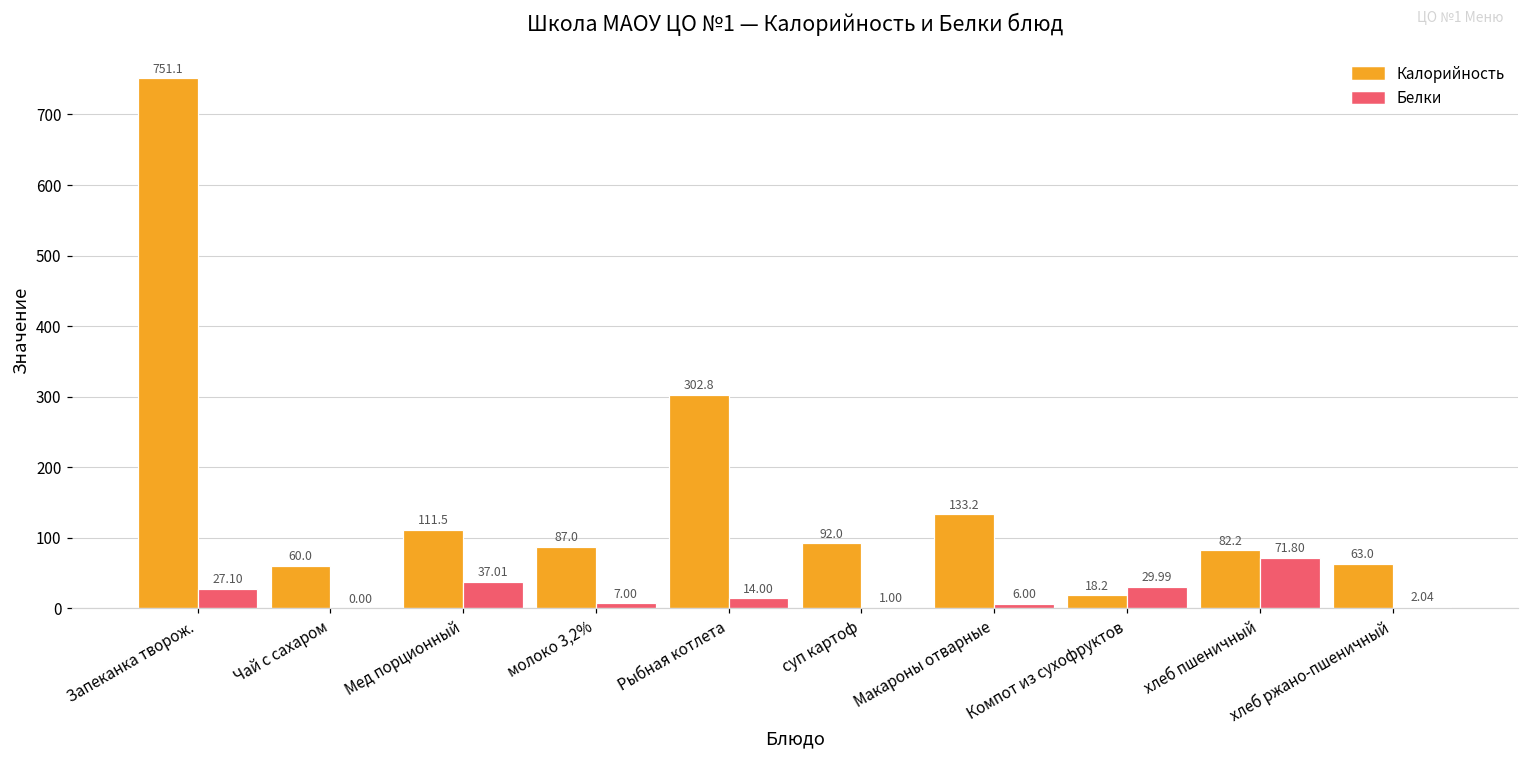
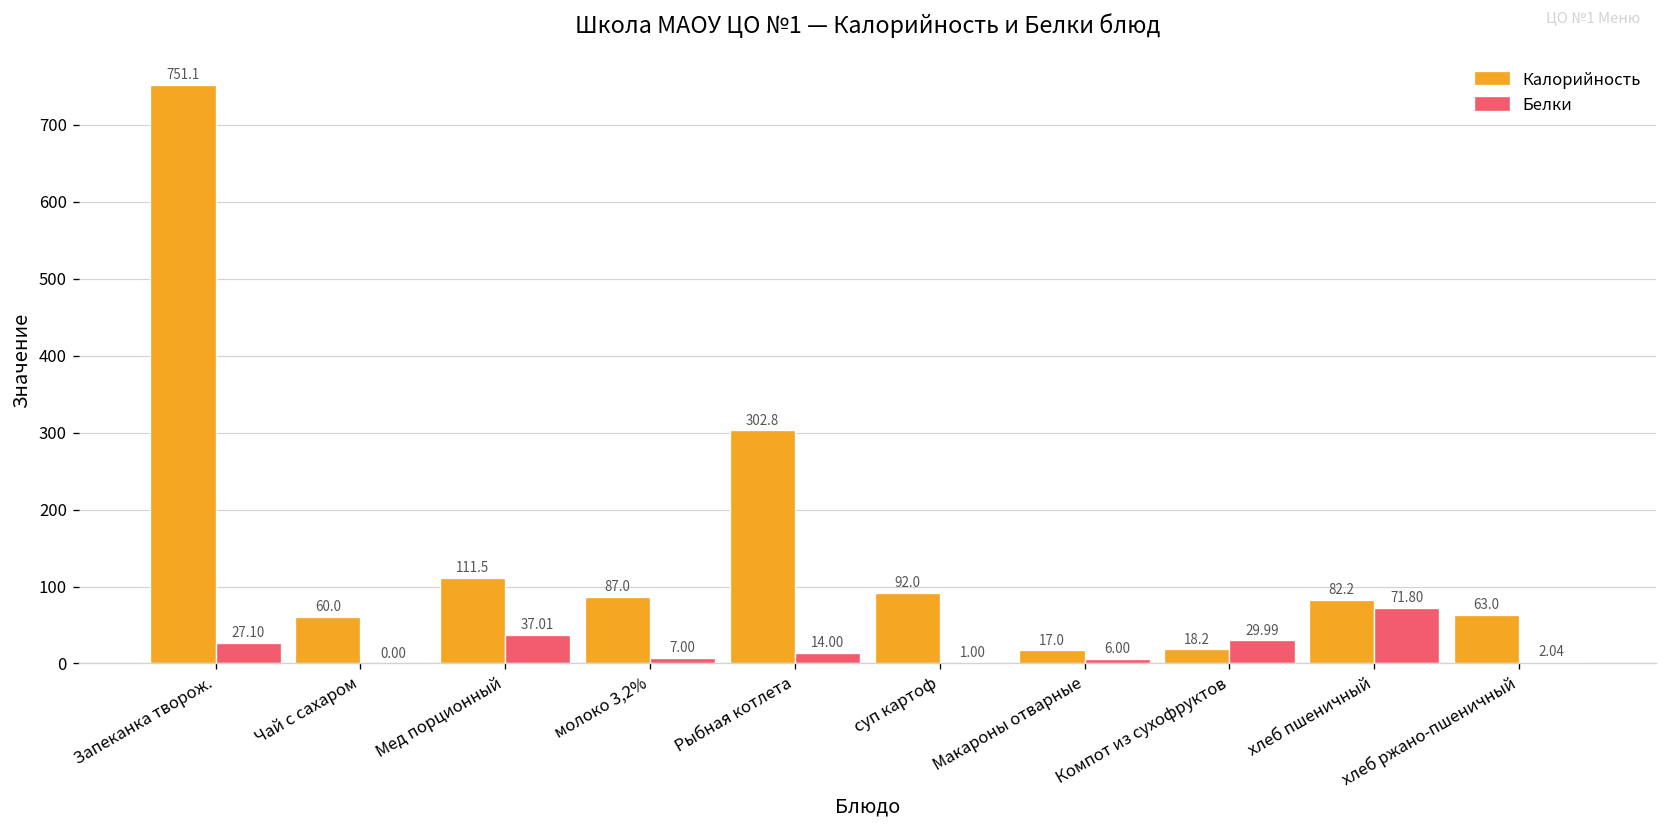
Калорийность, Макароны отварные: 133.2 -> 17.0
